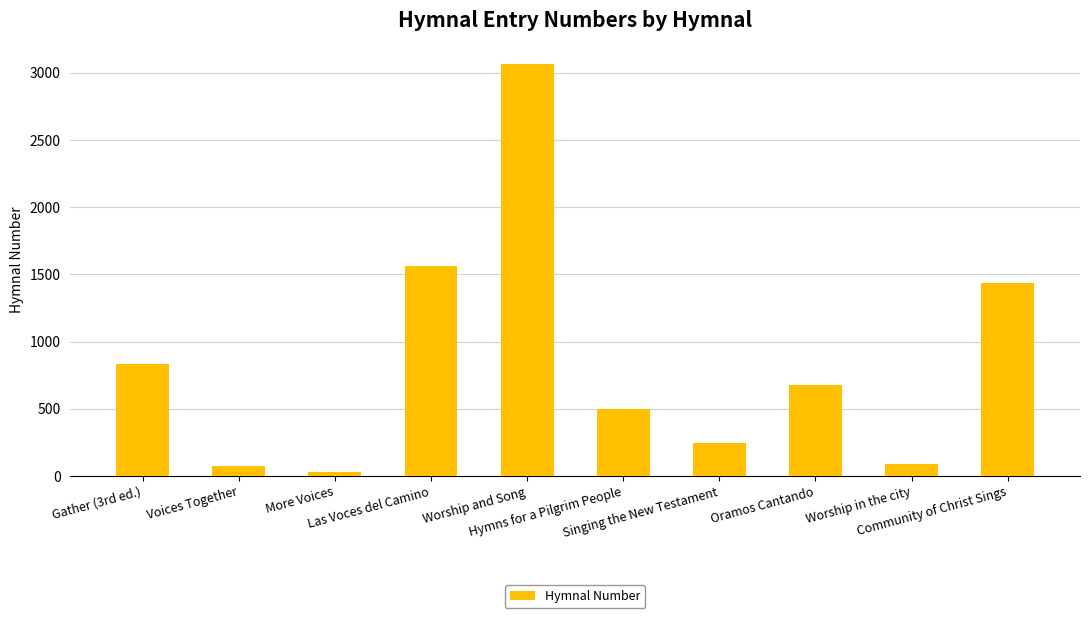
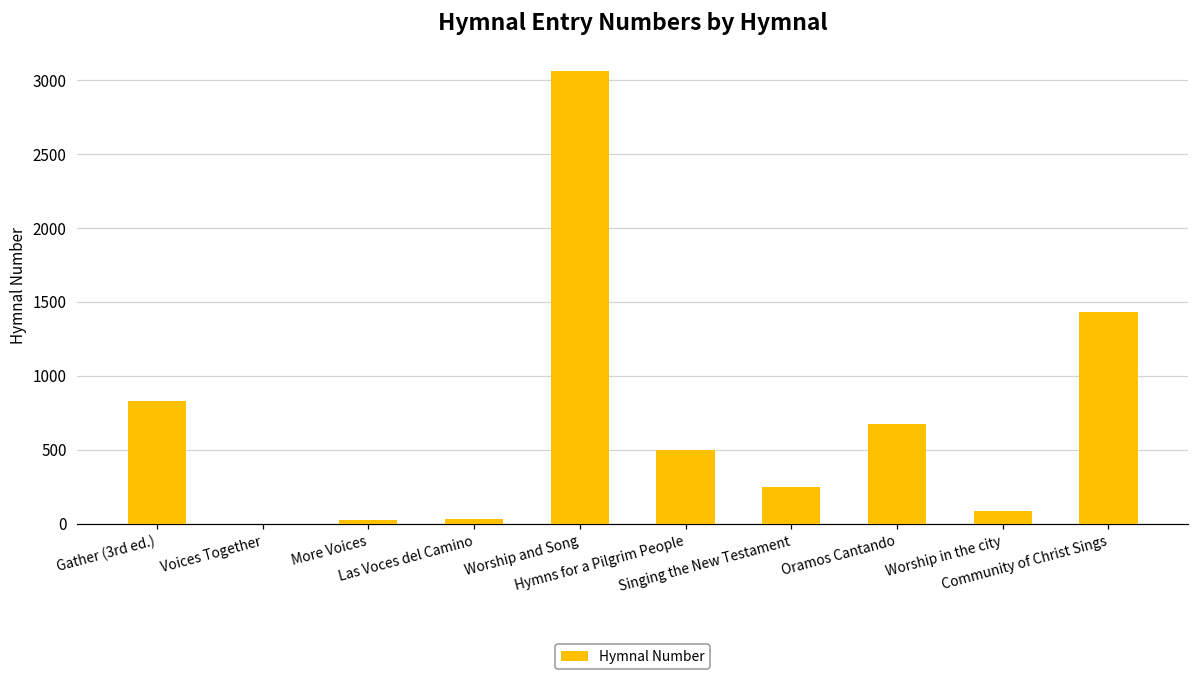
Voices Together: 70 -> 0
Las Voces del Camino: 1560 -> 30
